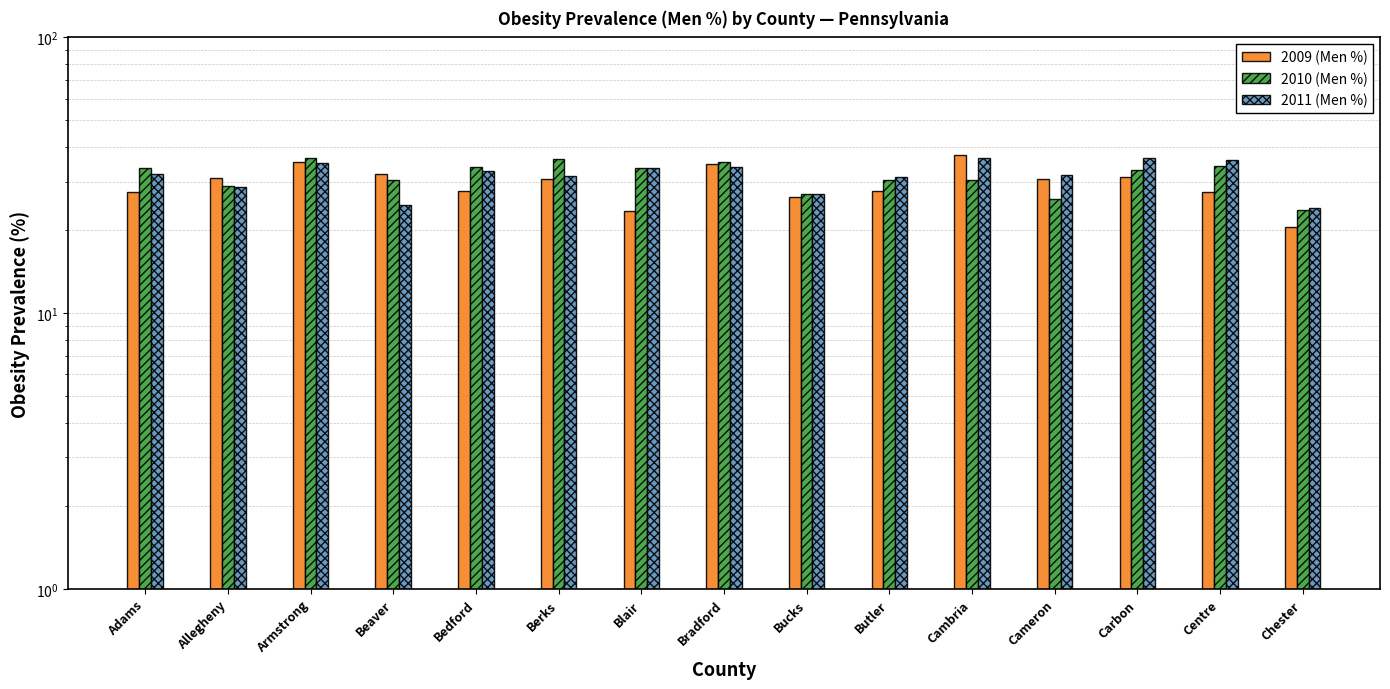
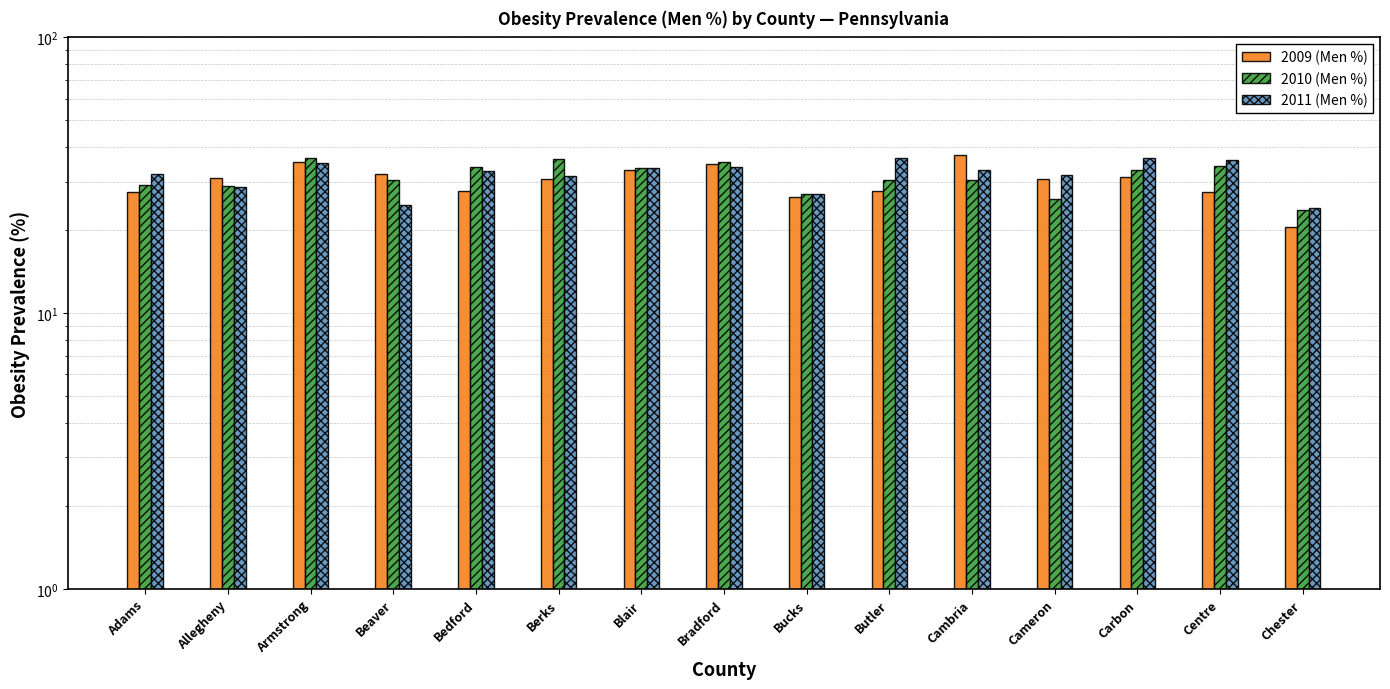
2010 (Men %), Adams: 34 -> 29
2009 (Men %), Blair: 24 -> 33
2011 (Men %), Butler: 31 -> 37
2011 (Men %), Cambria: 36 -> 33
